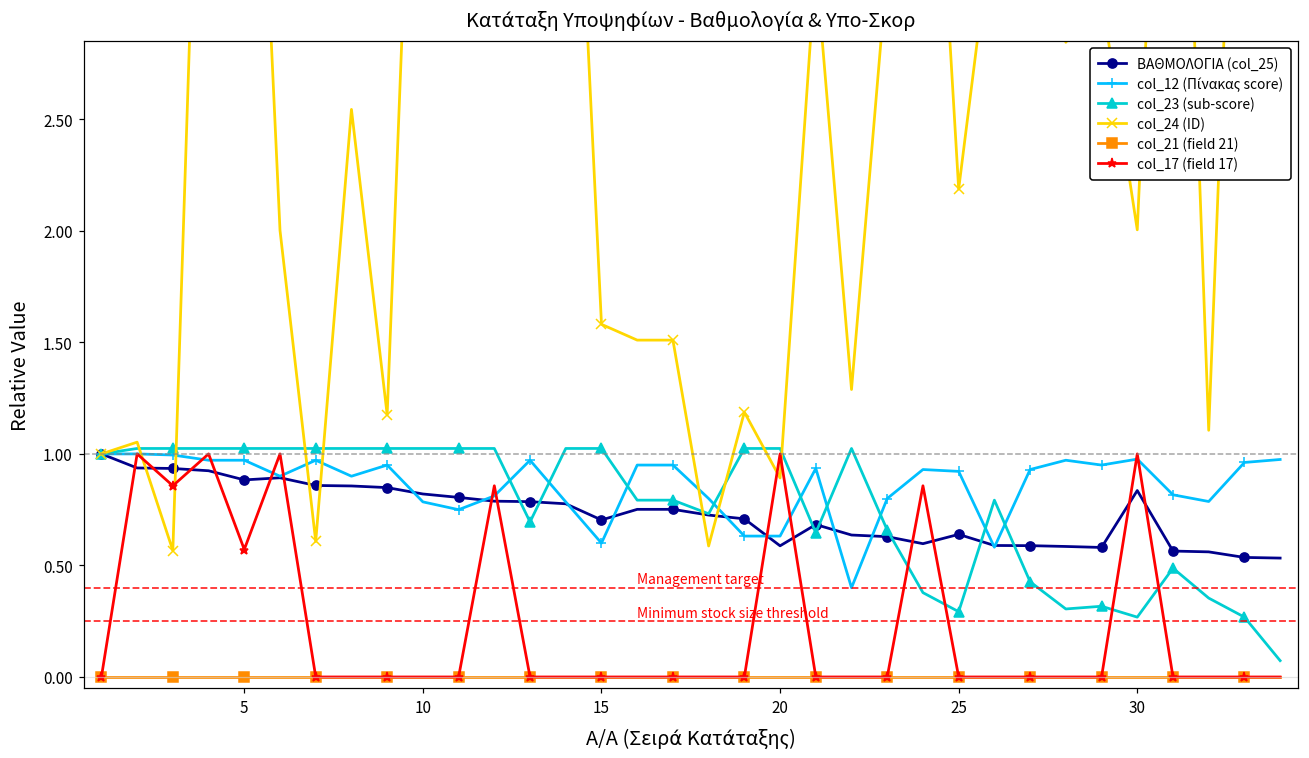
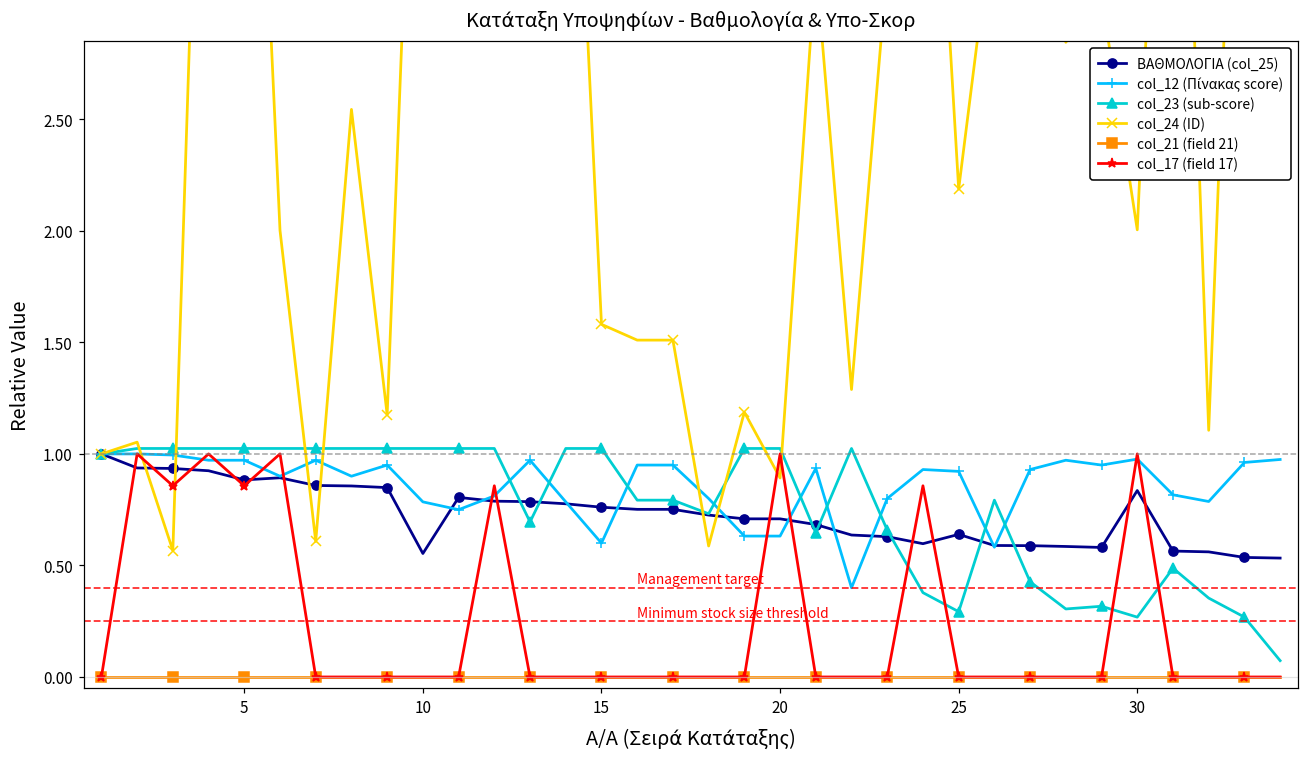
col_17 (field 17), 5: 0.57 -> 0.86
ΒΑΘΜΟΛΟΓΙΑ (col_25), 10: 0.82 -> 0.55
ΒΑΘΜΟΛΟΓΙΑ (col_25), 15: 0.70 -> 0.76
ΒΑΘΜΟΛΟΓΙΑ (col_25), 20: 0.59 -> 0.71
